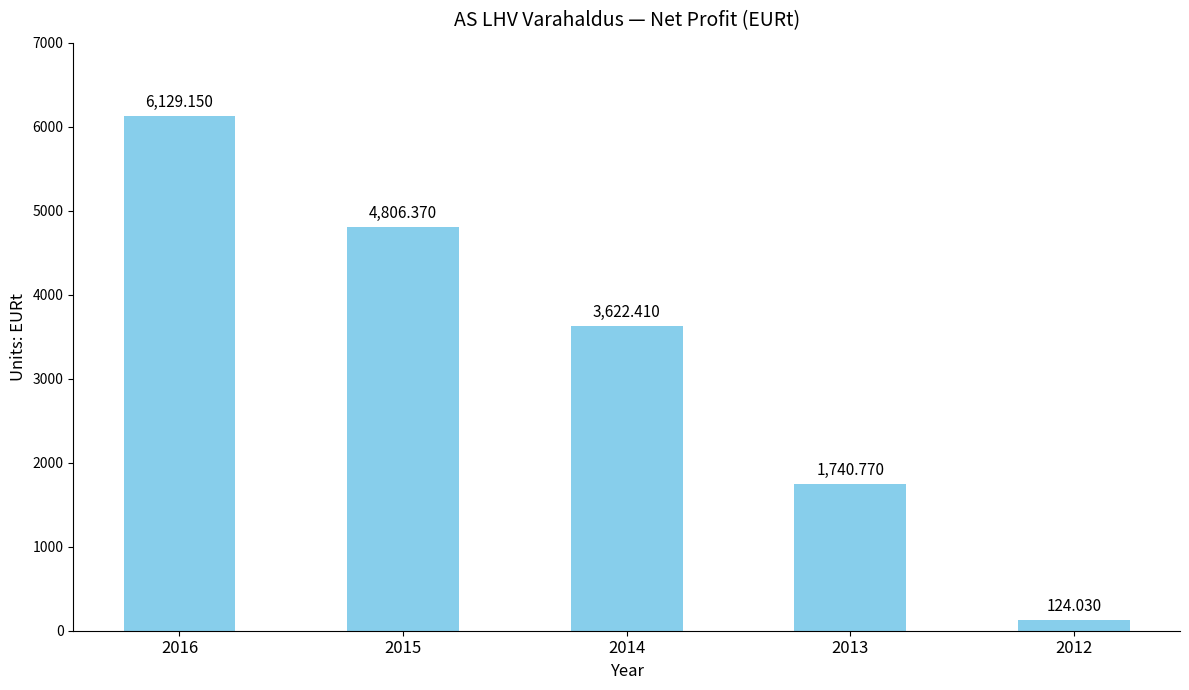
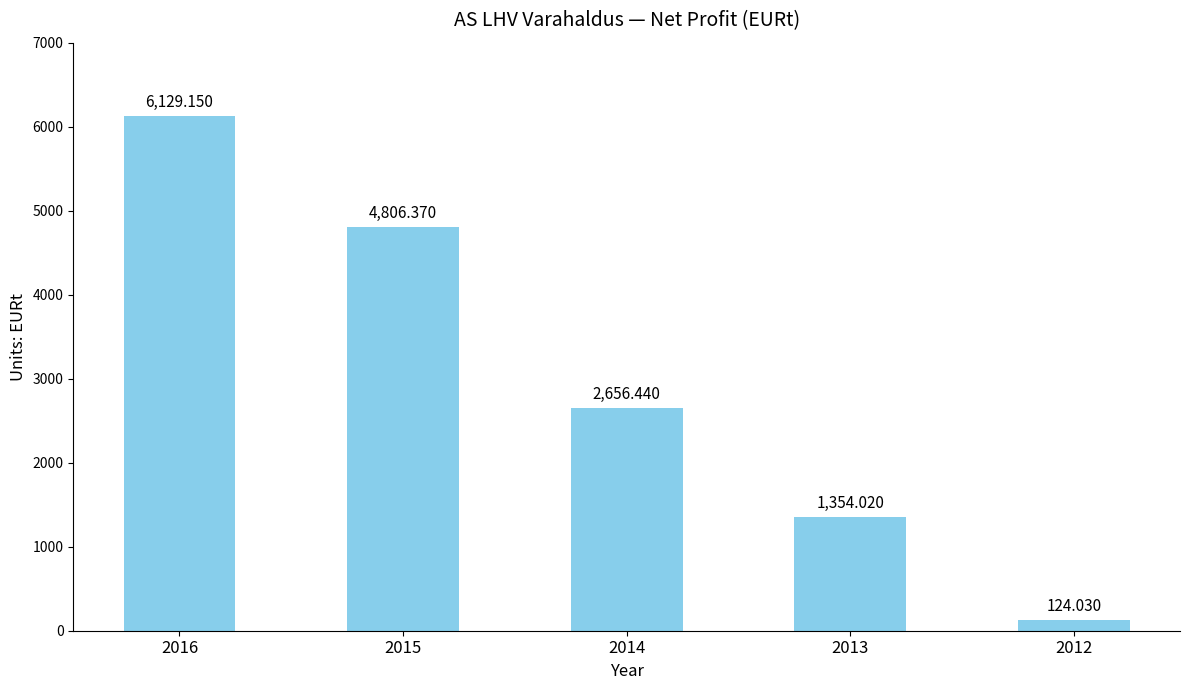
2014: 3,622.410 -> 2,656.440
2013: 1,740.770 -> 1,354.020
